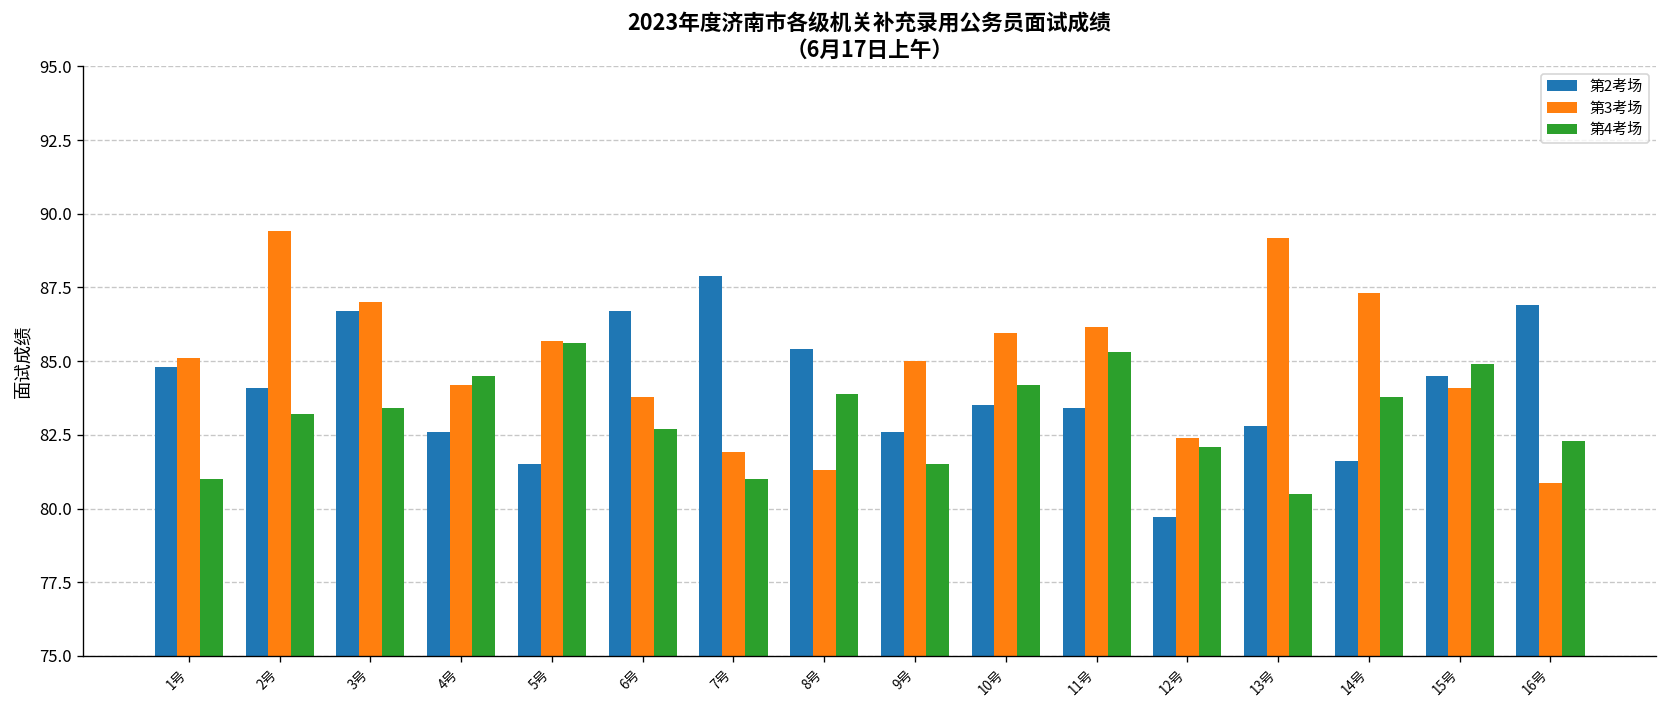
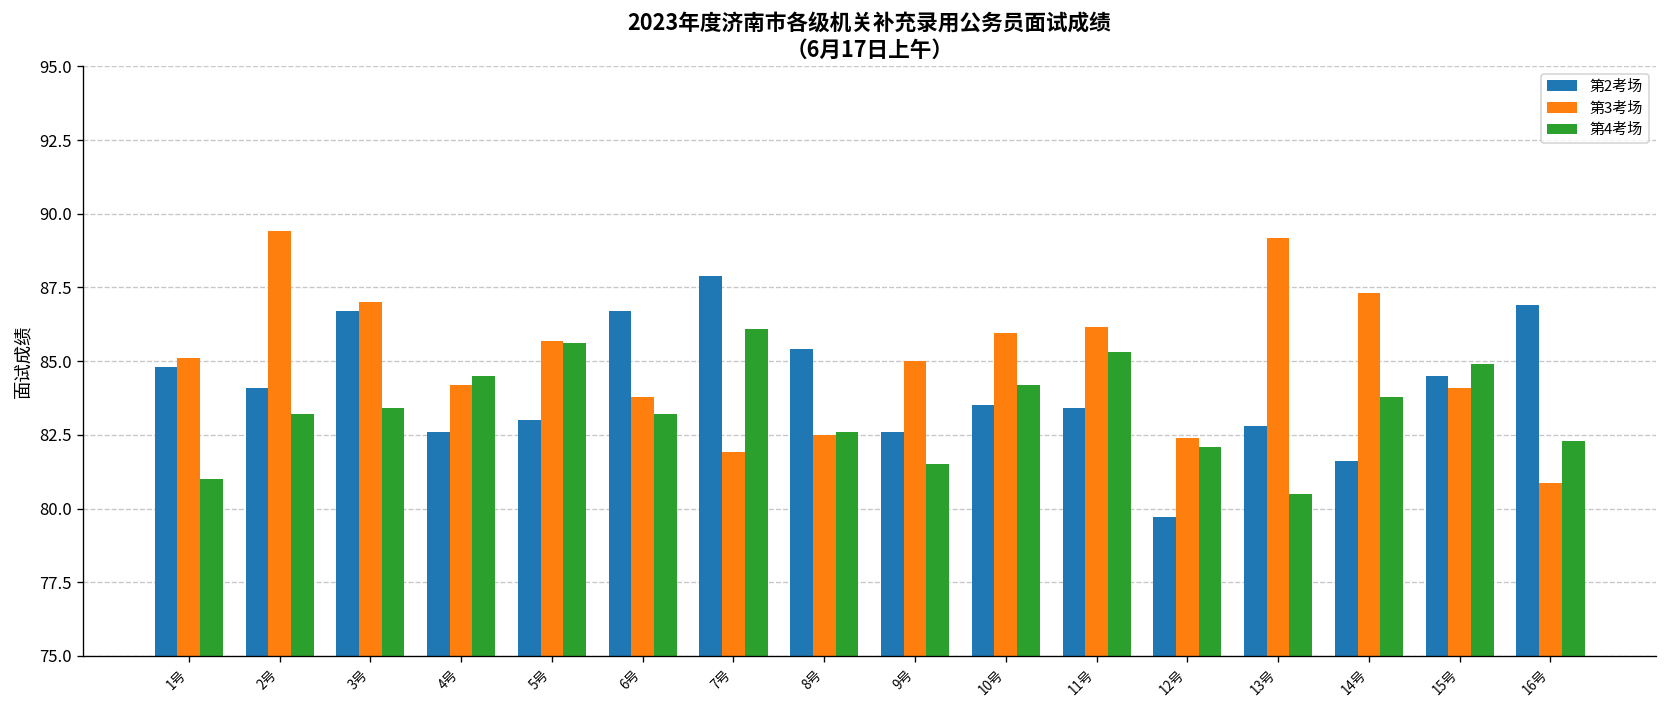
第2考场, 5号: 81.5 -> 83.0
第4考场, 6号: 82.7 -> 83.2
第4考场, 7号: 81.0 -> 86.1
第3考场, 8号: 81.3 -> 82.5
第4考场, 8号: 83.9 -> 82.6
